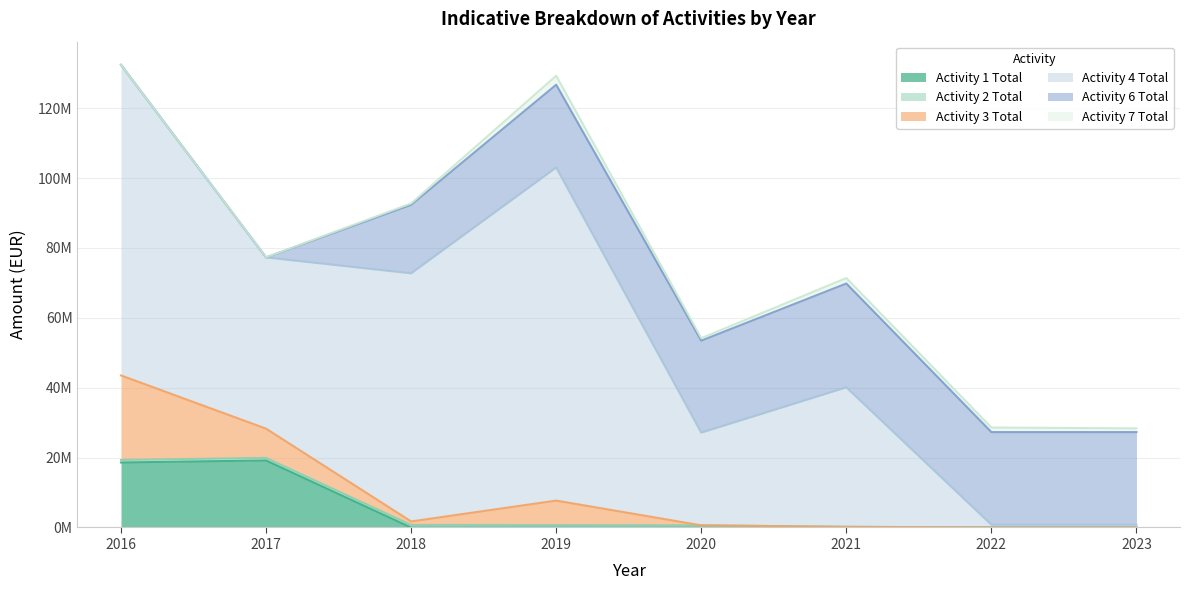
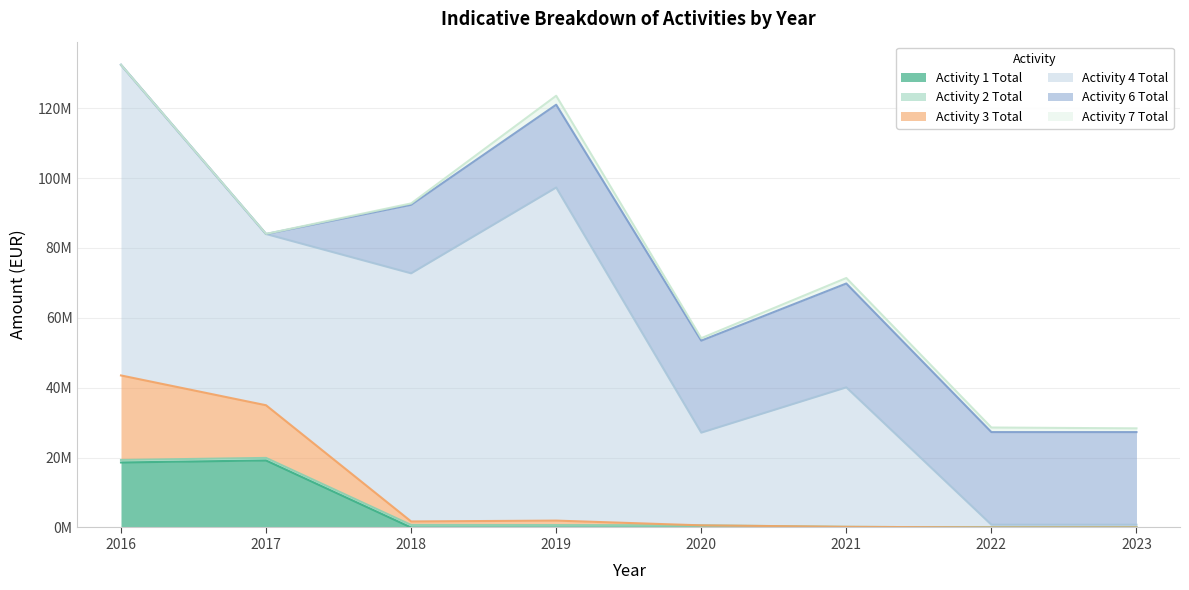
Activity 3 Total, 2017: 8000000 -> 15000000
Activity 3 Total, 2019: 7000000 -> 1000000
